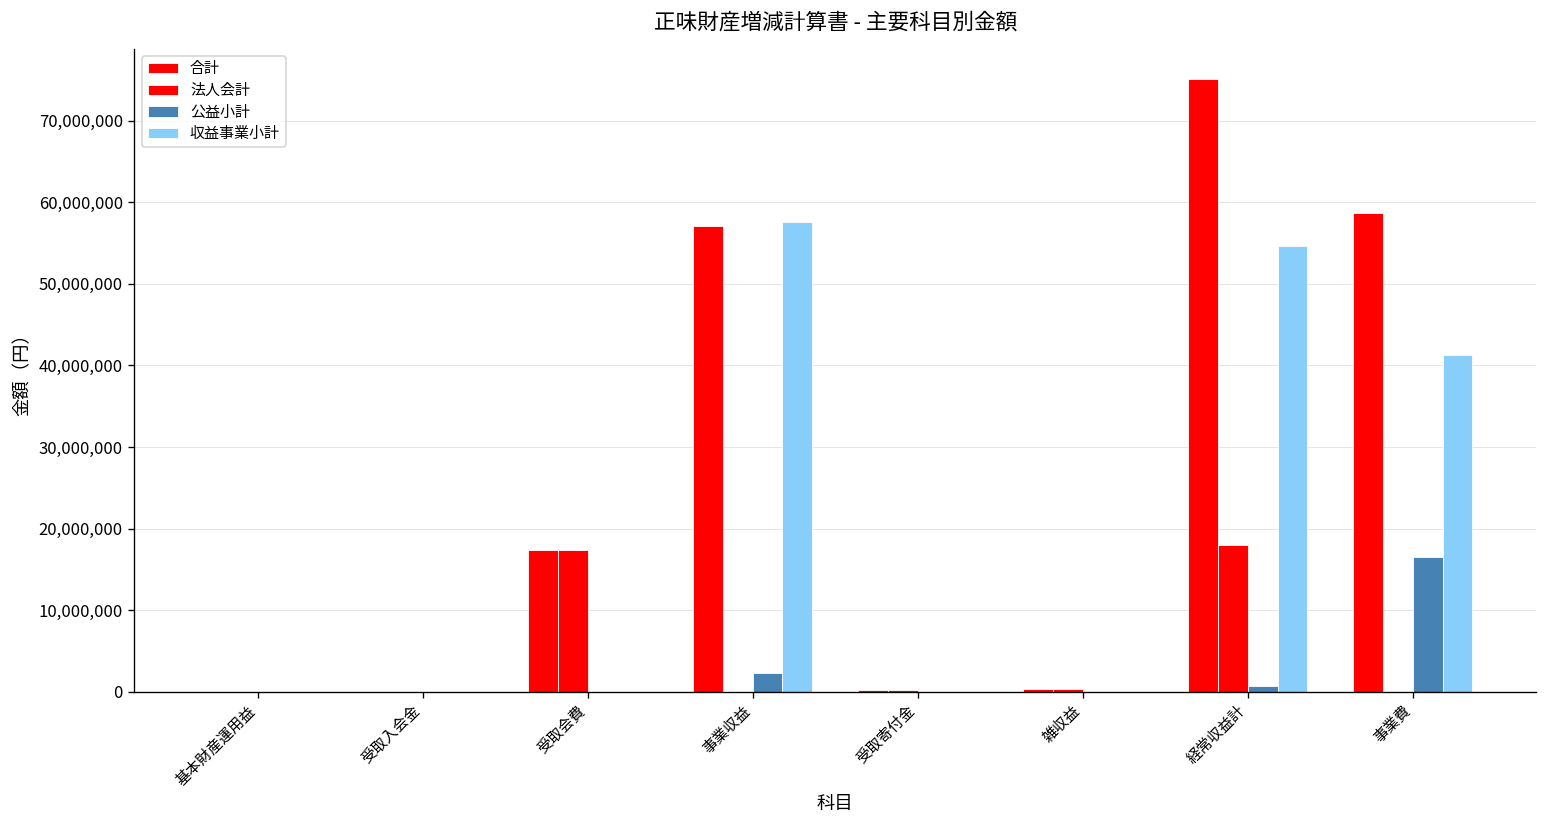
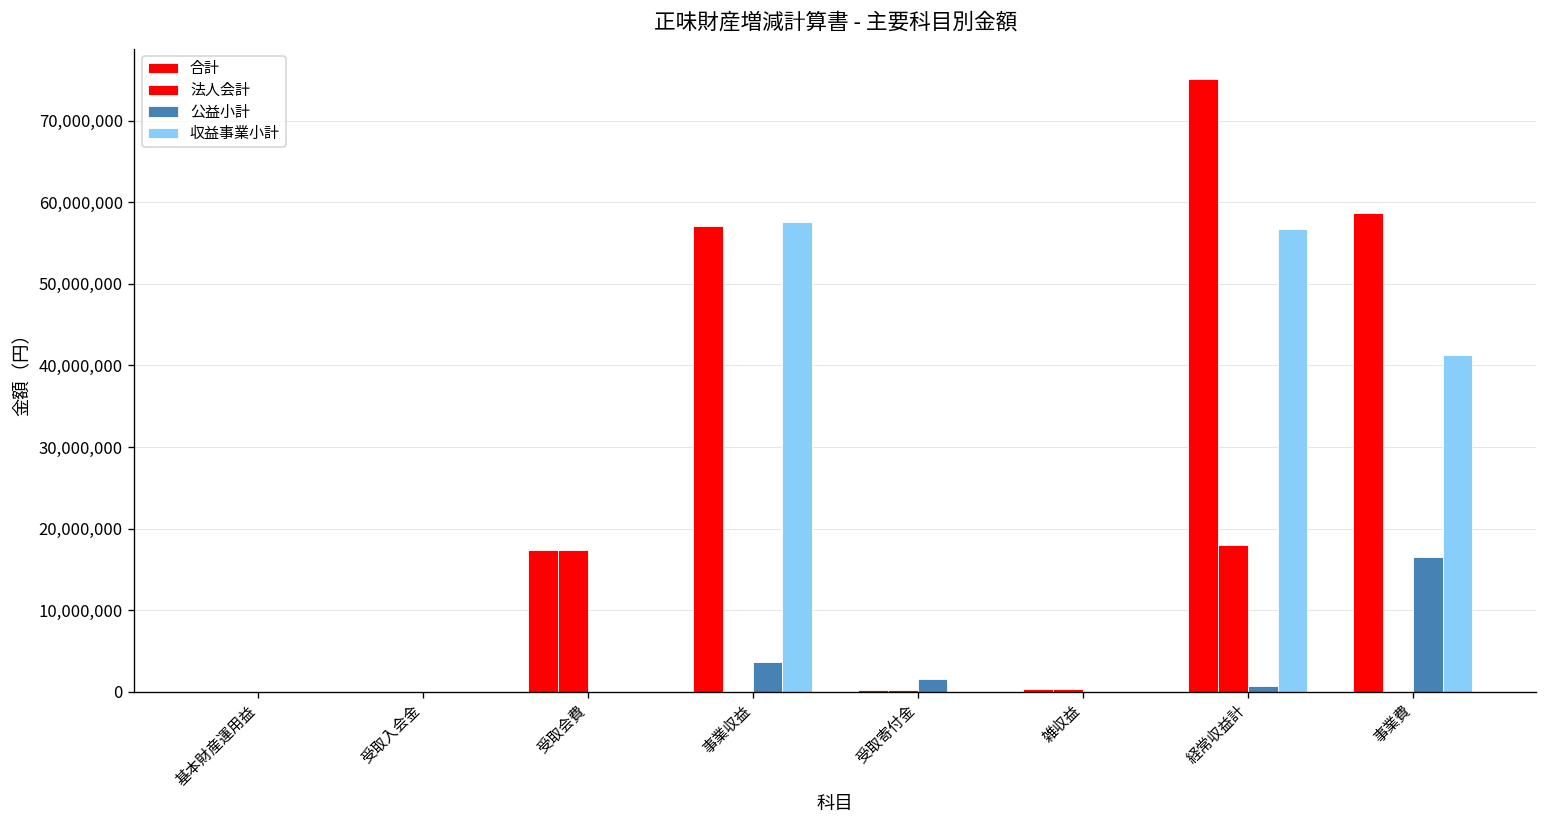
公益小計, 事業収益: 2,000,000 -> 4,000,000
公益小計, 受取寄付金: 0 -> 2,000,000
収益事業小計, 経常収益計: 55,000,000 -> 57,000,000
